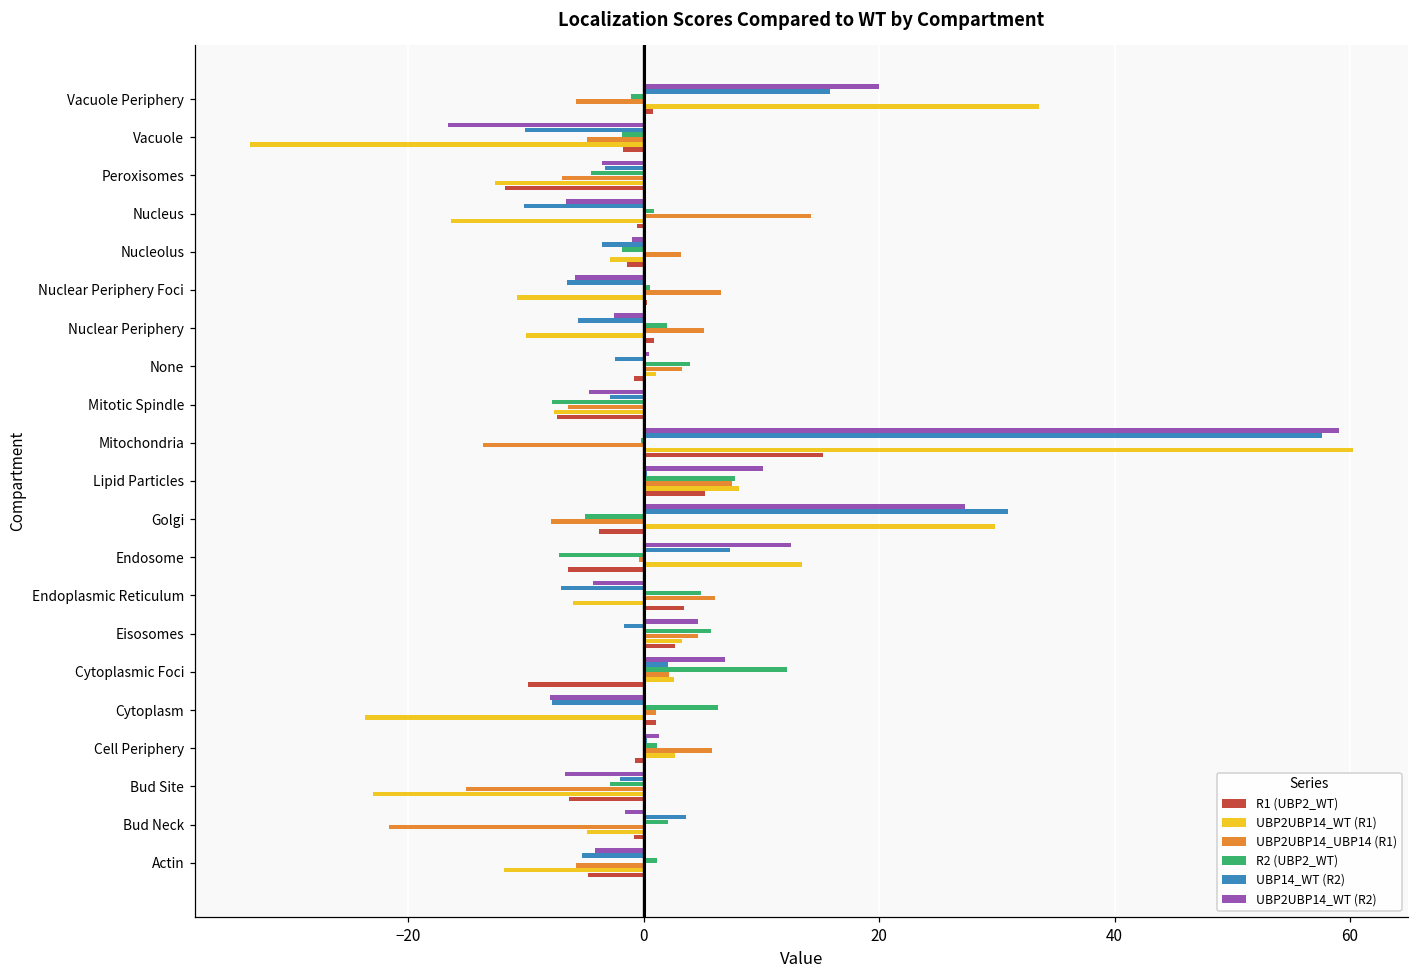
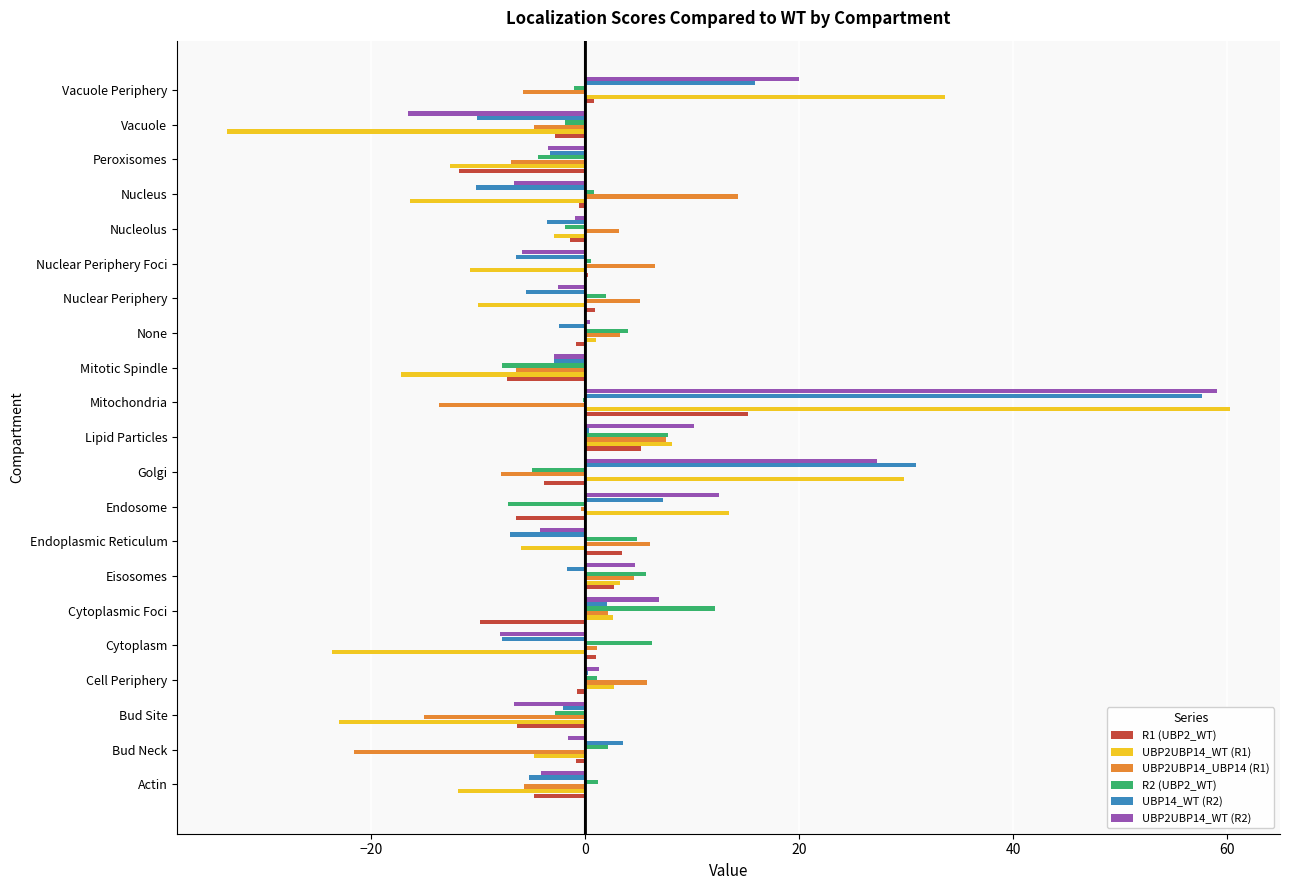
R1 (UBP2_WT), Vacuole: -1.8 -> -2.8
UBP2UBP14_WT (R2), Mitotic Spindle: -4.7 -> -2.9
UBP2UBP14_WT (R1), Mitotic Spindle: -7.6 -> -17.2
